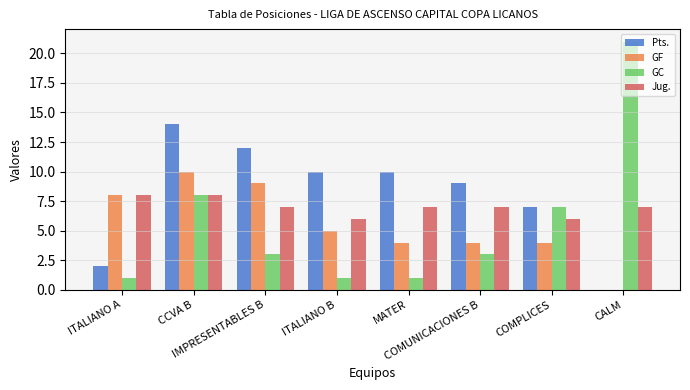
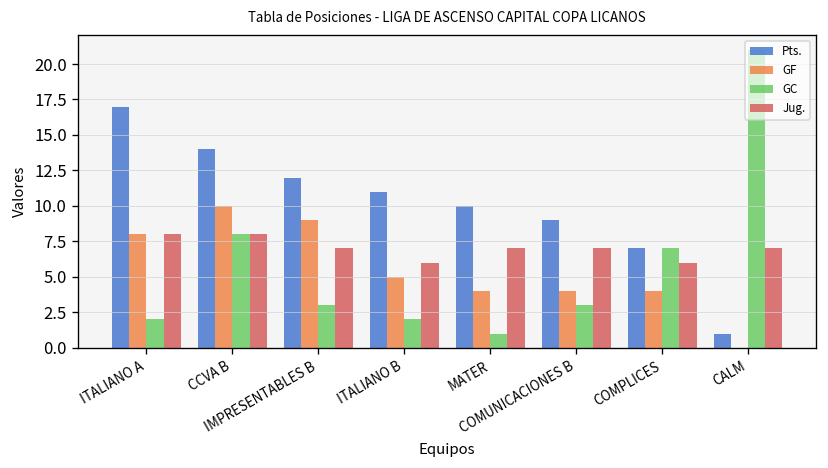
Pts., ITALIANO A: 2 -> 17
GC, ITALIANO A: 1 -> 2
Pts., ITALIANO B: 10 -> 11
GC, ITALIANO B: 1 -> 2
Pts., CALM: 0 -> 1
